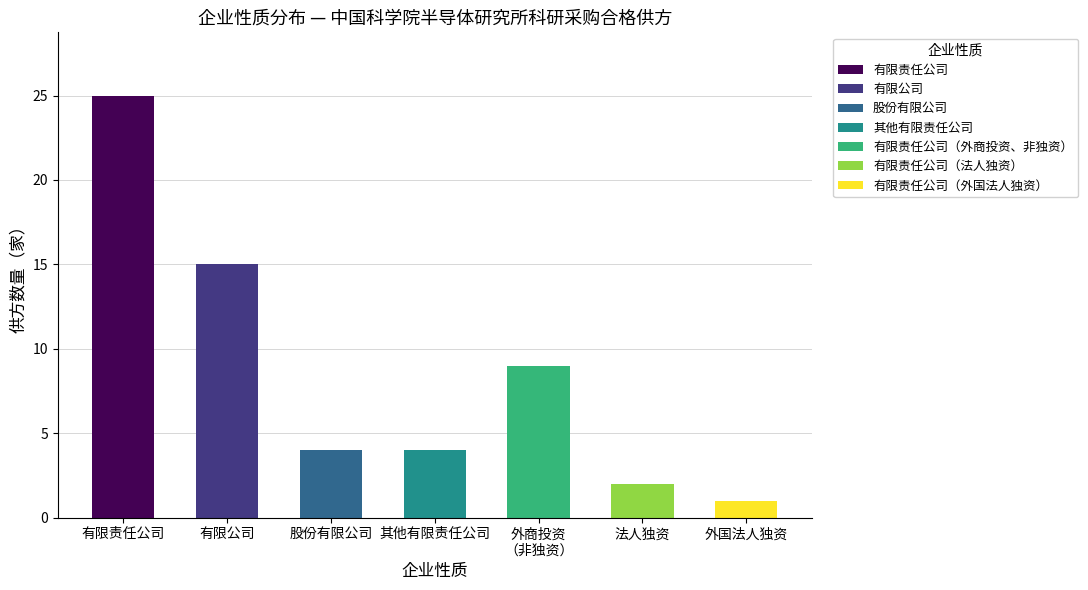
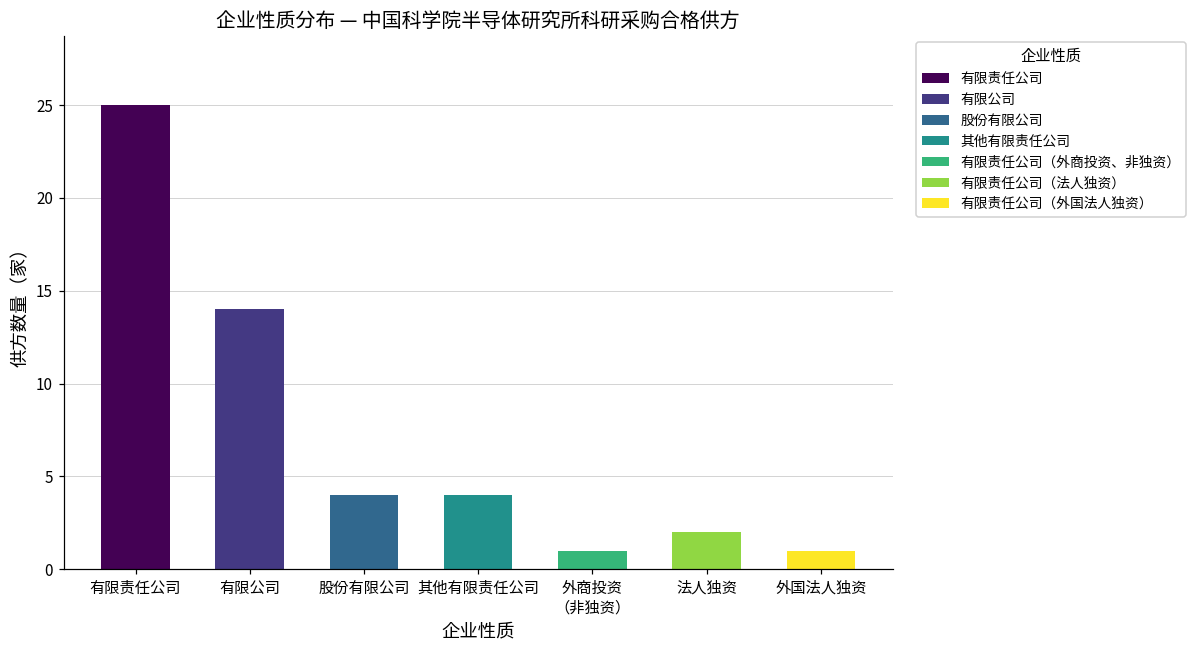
有限公司: 15 -> 14
外商投资 （非独资）: 9 -> 1
